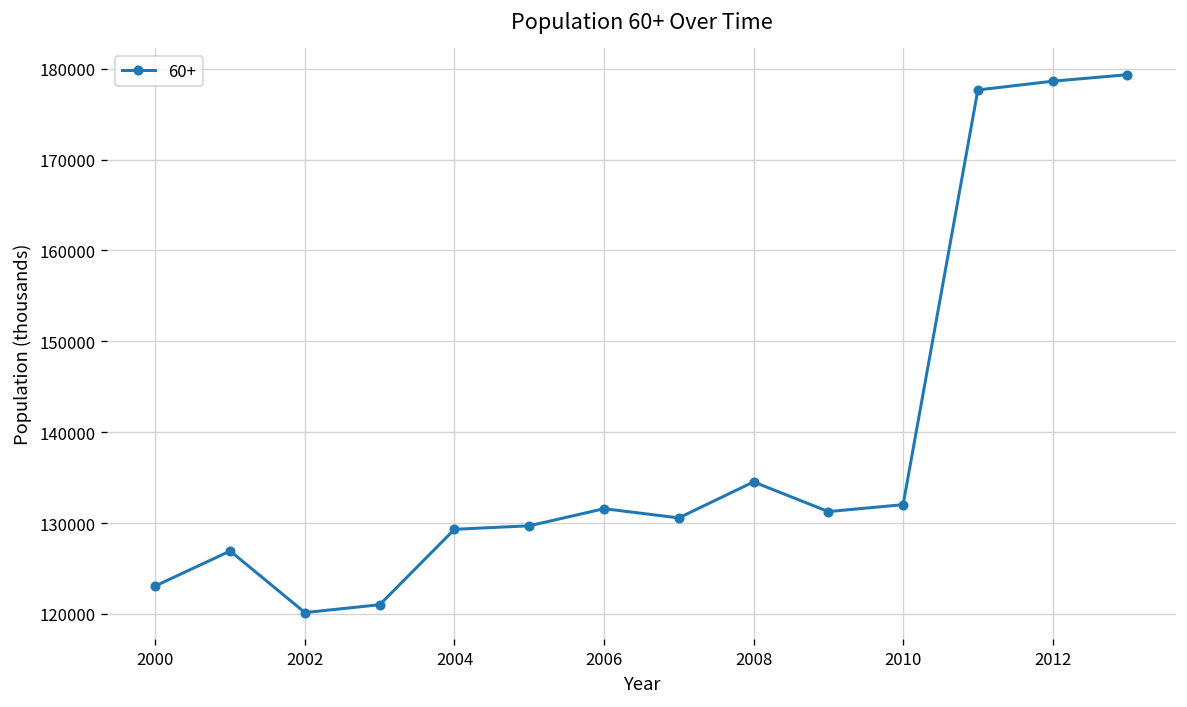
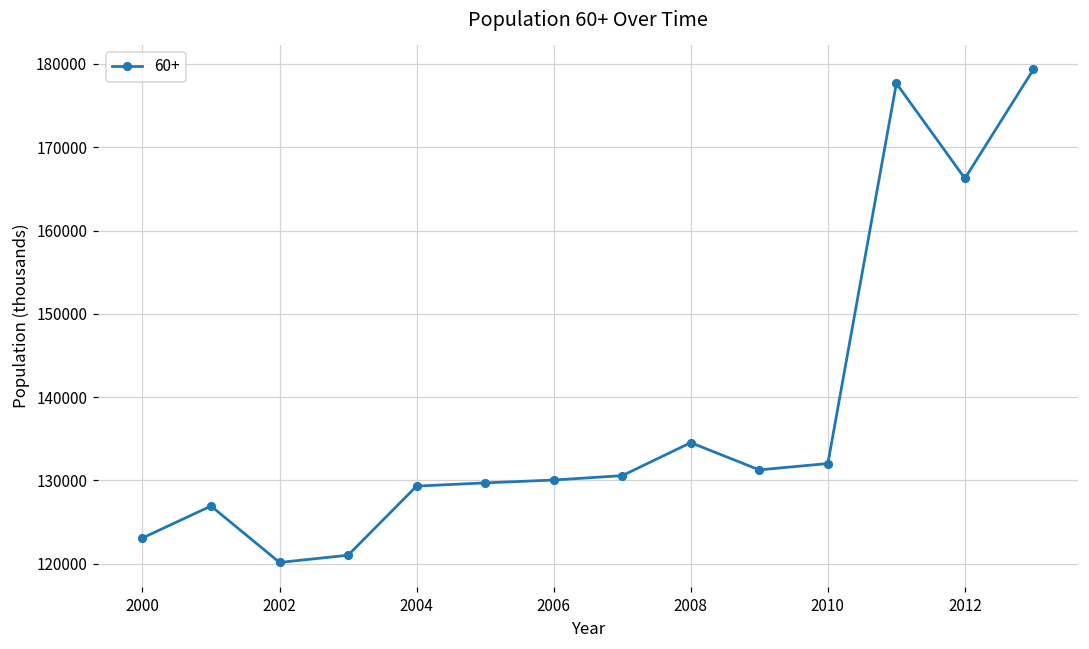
2006: 132000 -> 130000
2012: 179000 -> 166000
